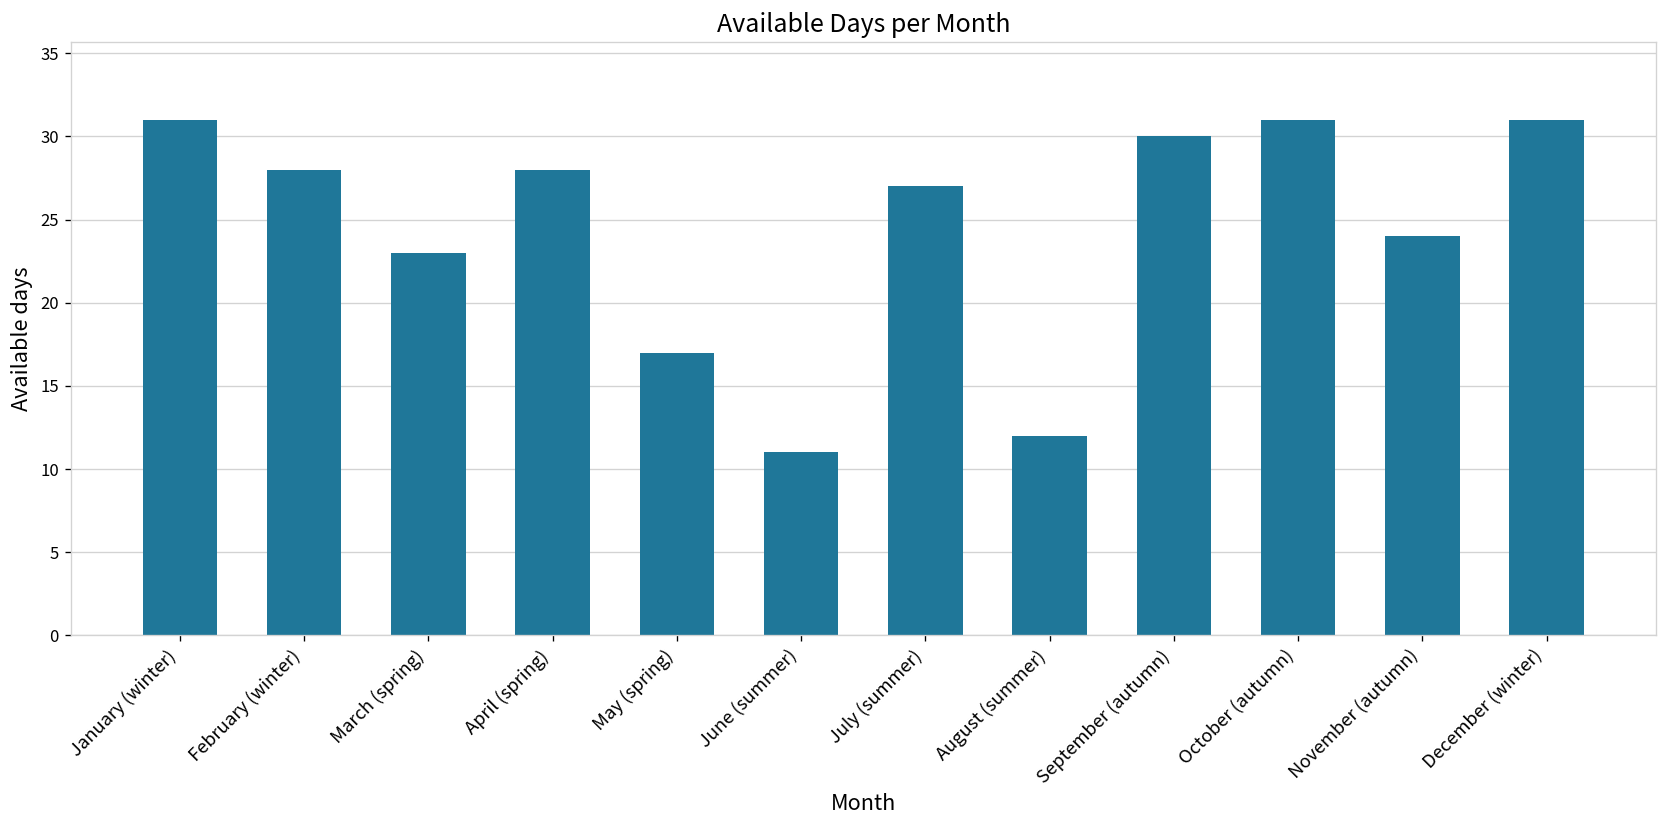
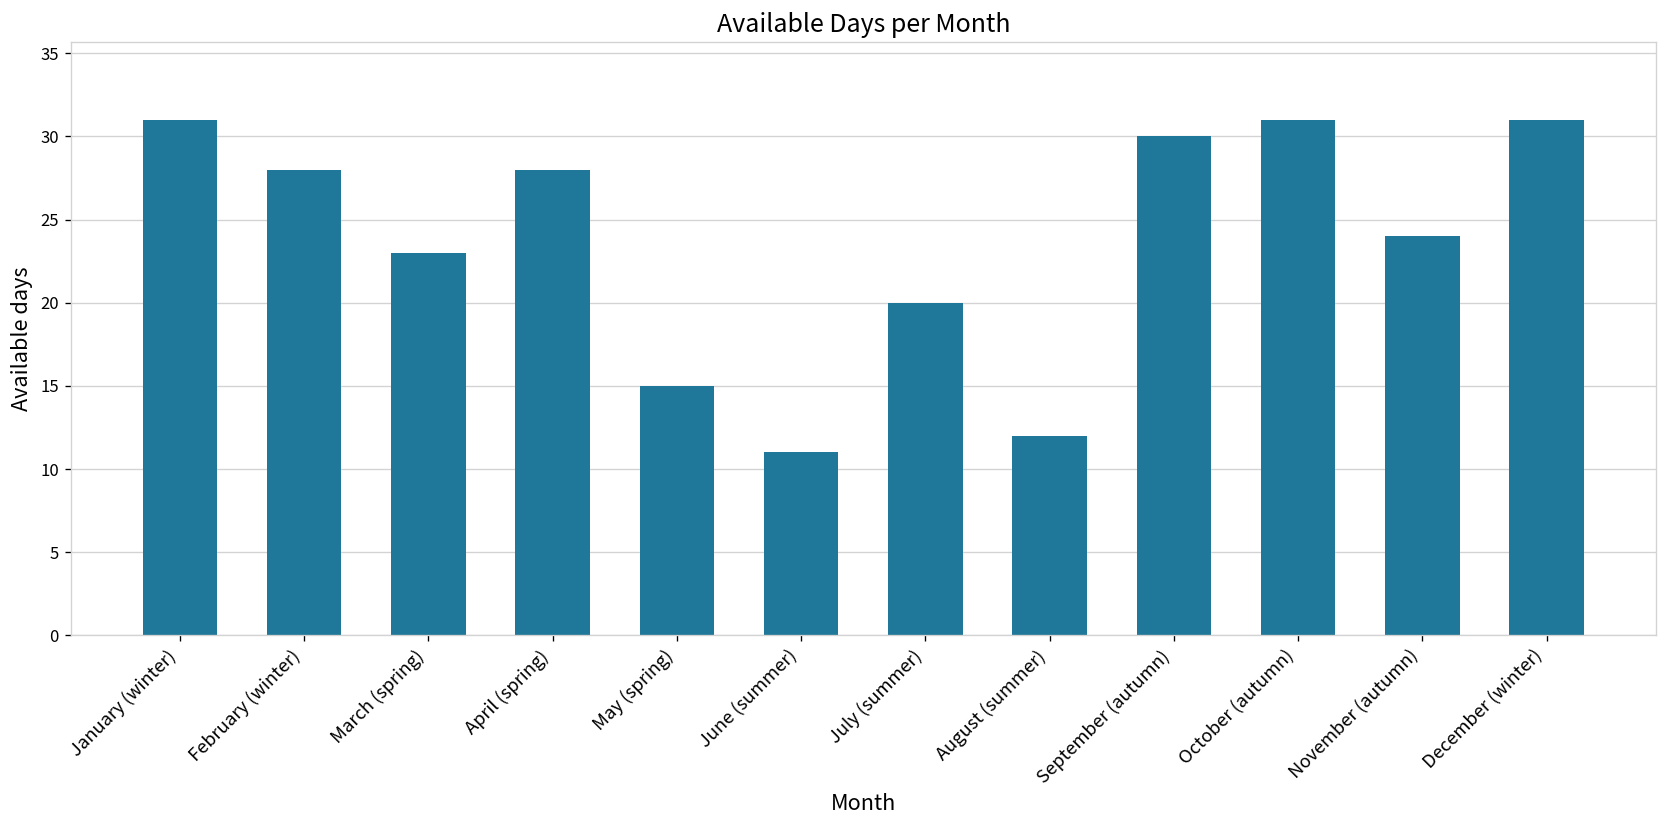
May (spring): 17 -> 15
July (summer): 27 -> 20
